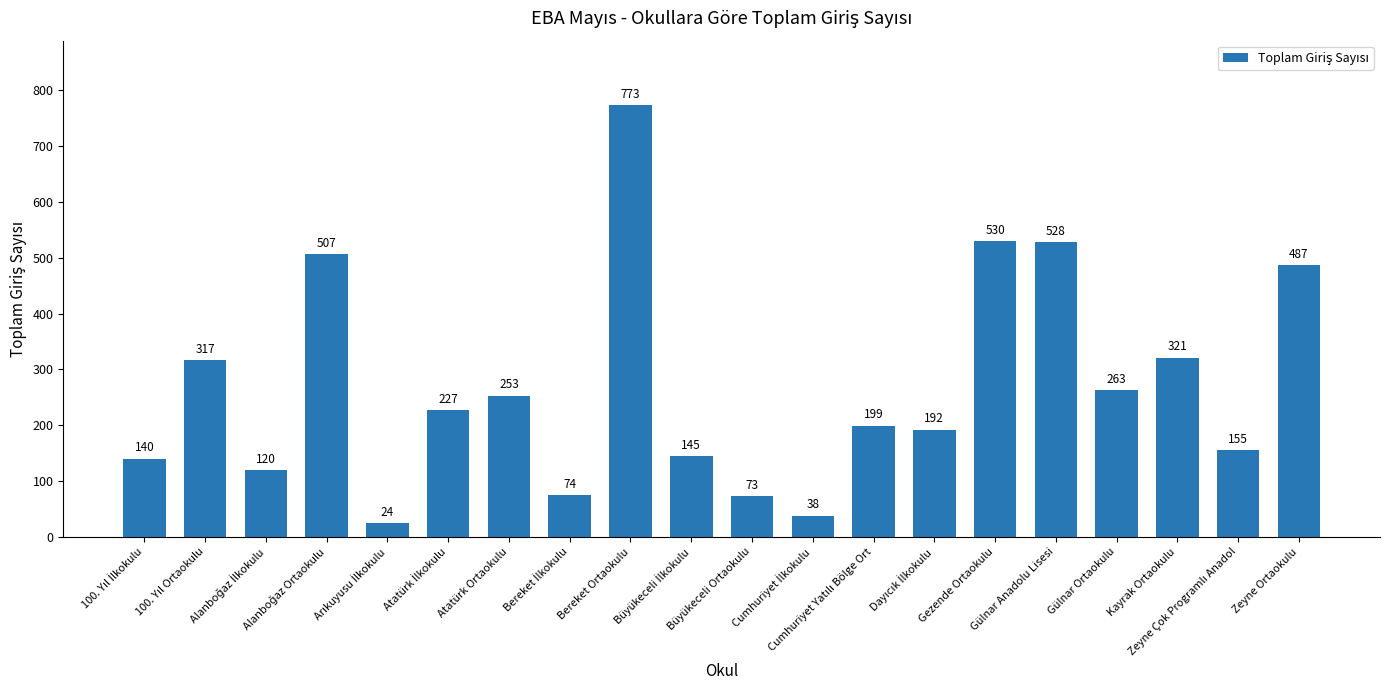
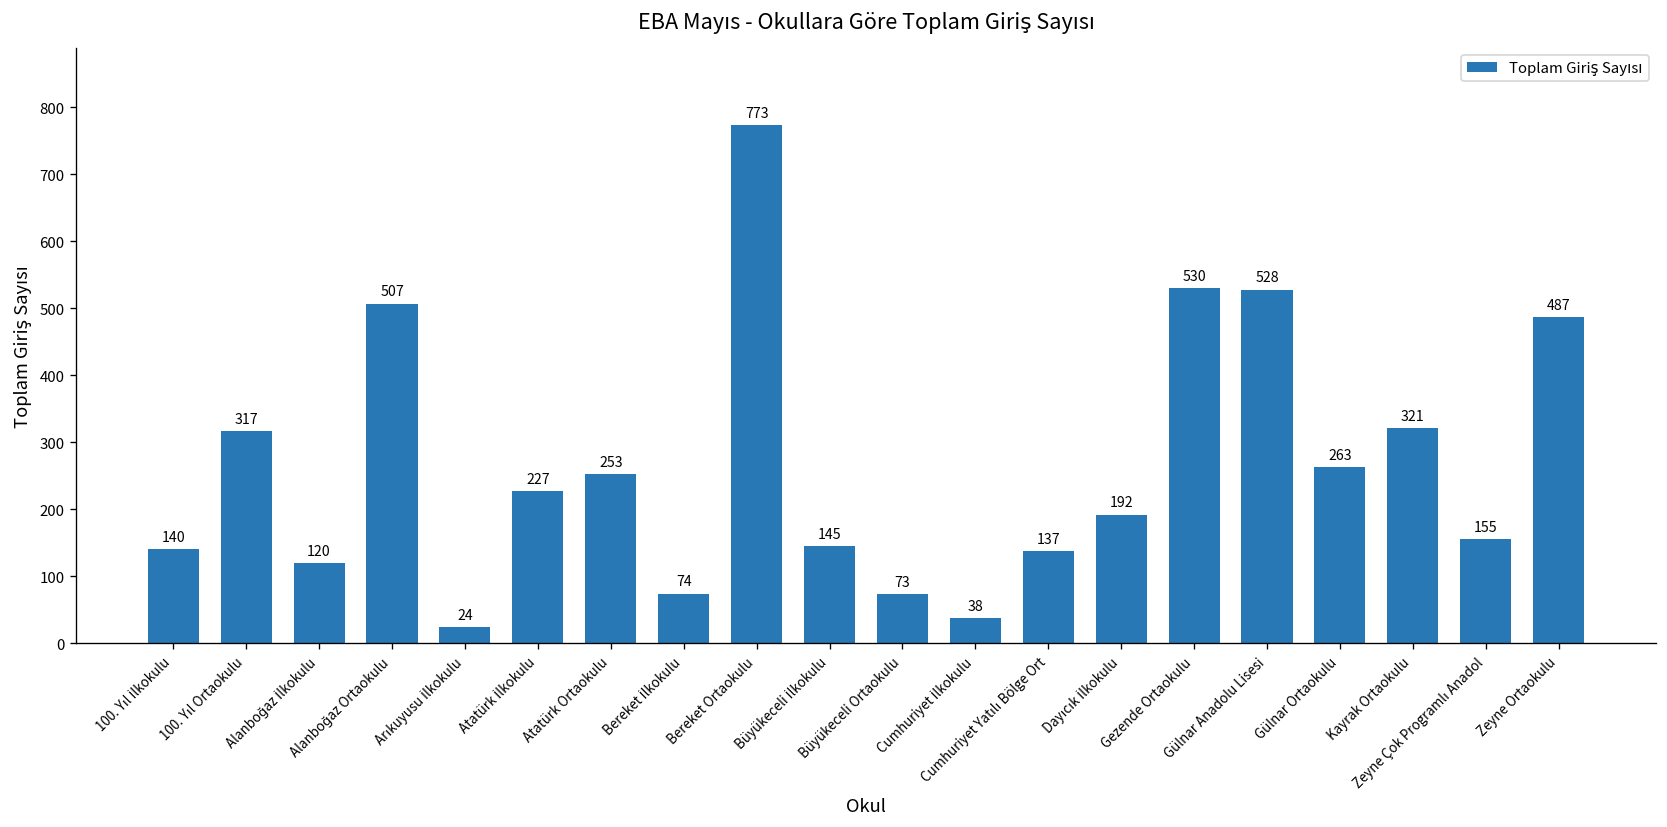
Cumhuriyet Yatılı Bölge Ort: 199 -> 137
